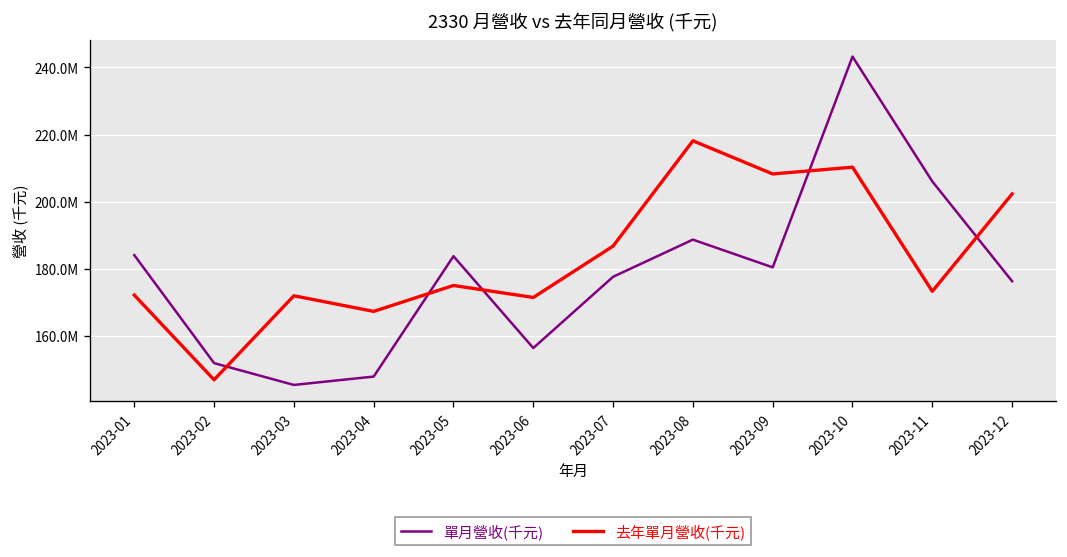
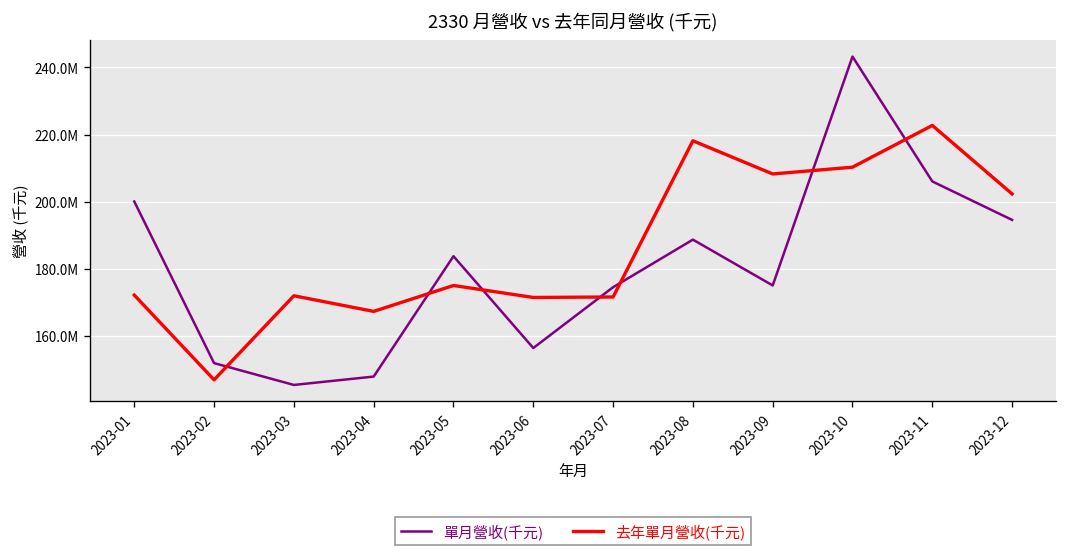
單月營收(千元), 2023-01: 184000000 -> 200000000
單月營收(千元), 2023-07: 178000000 -> 175000000
去年單月營收(千元), 2023-07: 187000000 -> 172000000
單月營收(千元), 2023-09: 180000000 -> 175000000
去年單月營收(千元), 2023-11: 173000000 -> 223000000
單月營收(千元), 2023-12: 176000000 -> 195000000
